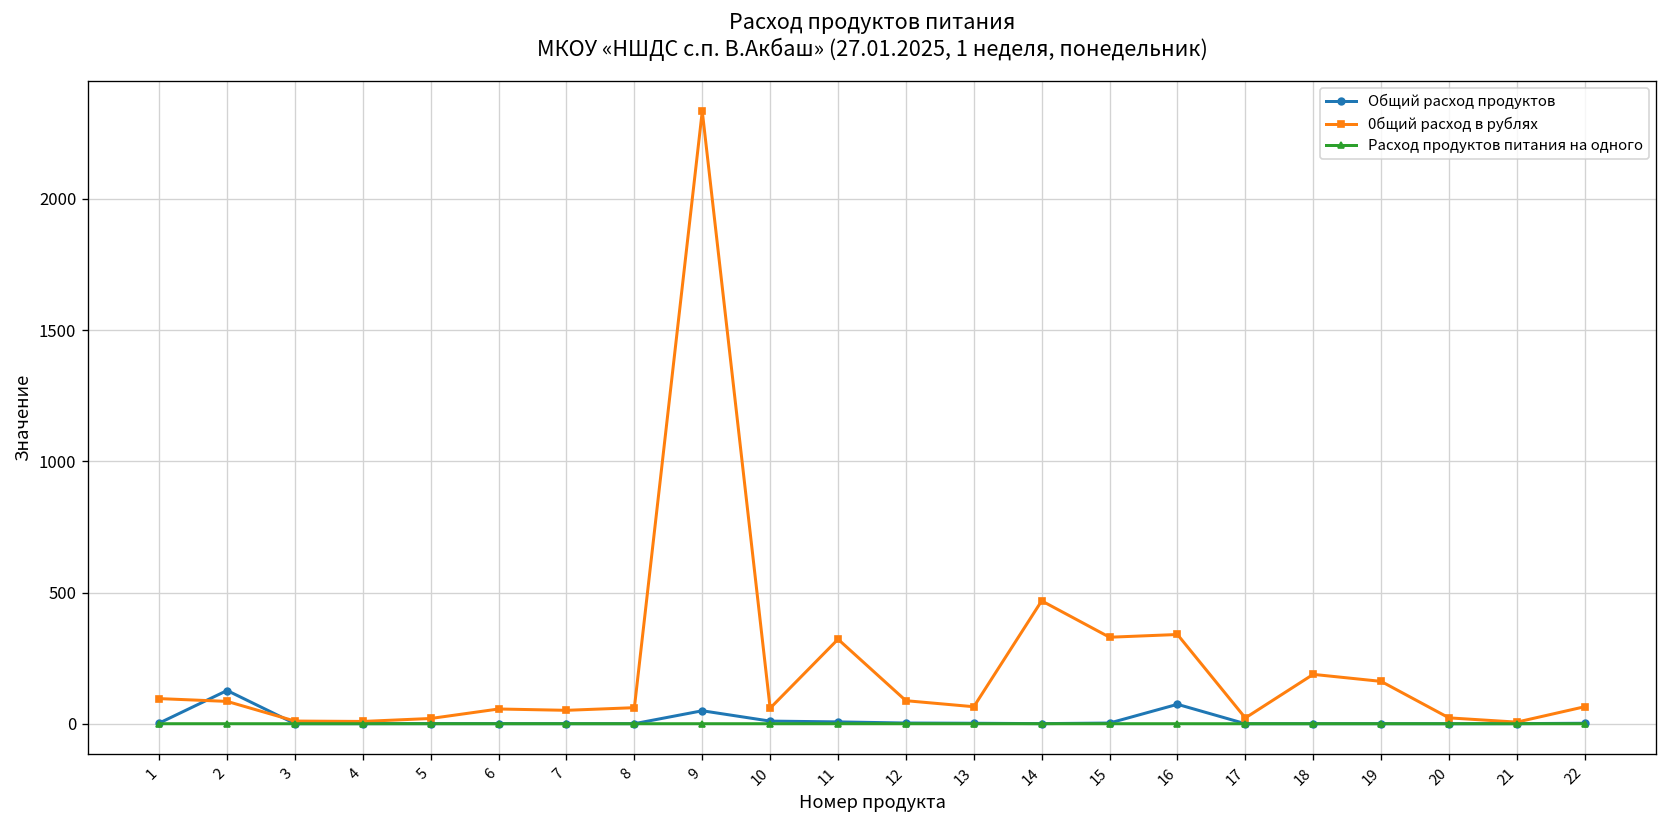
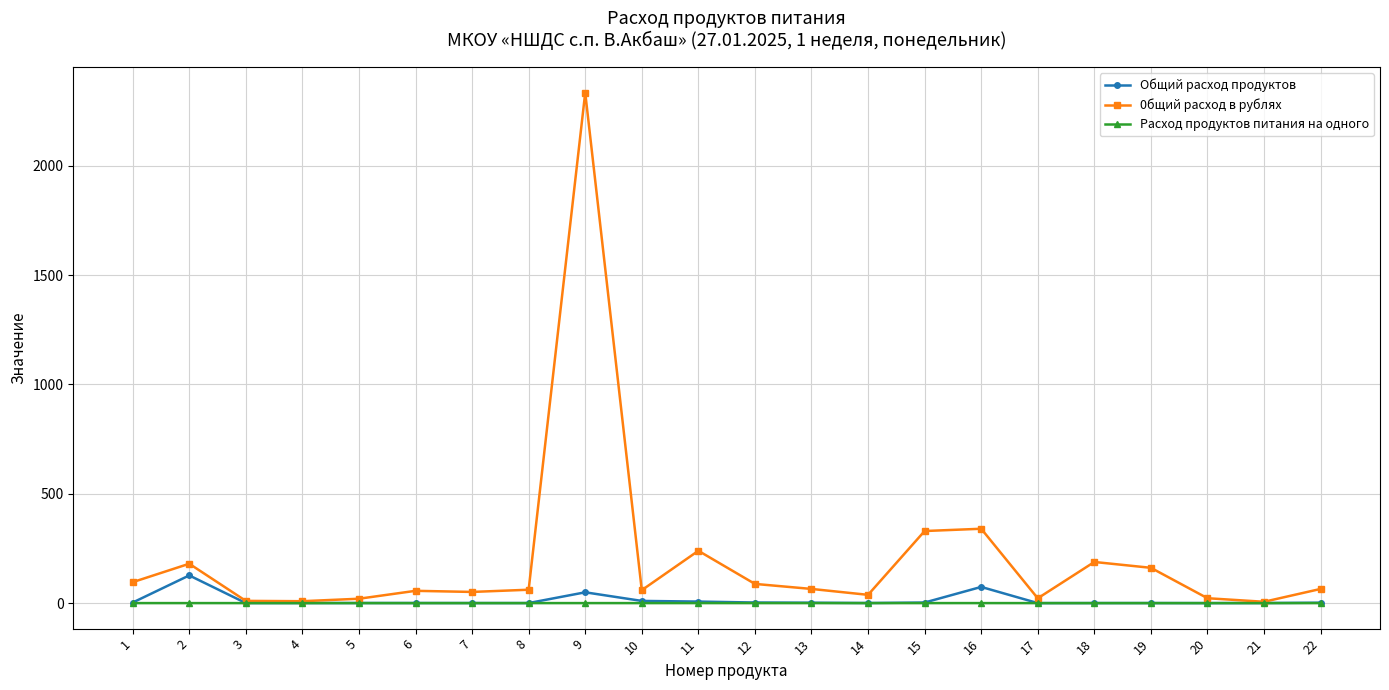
0бщий расход в рублях, 2: 90 -> 180
0бщий расход в рублях, 11: 320 -> 240
0бщий расход в рублях, 14: 470 -> 40
